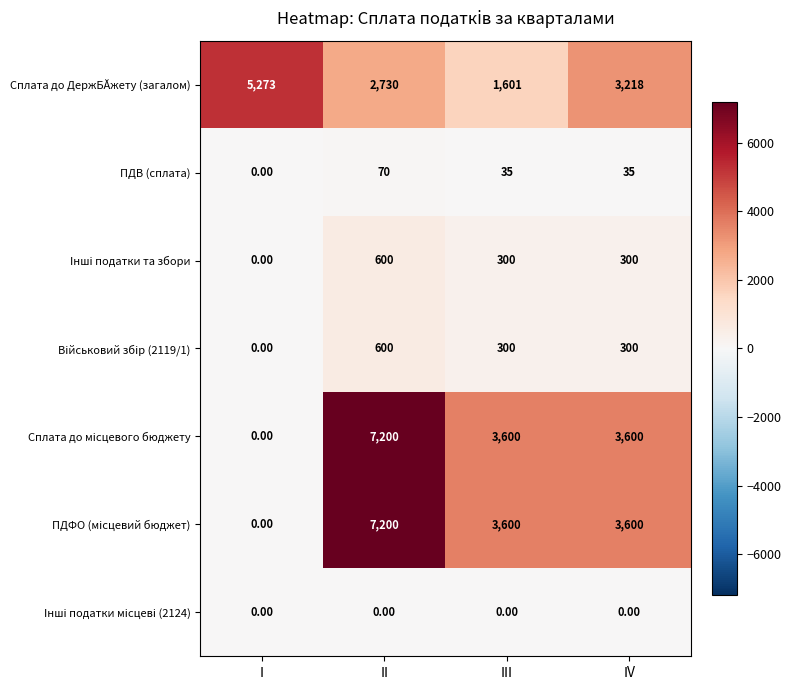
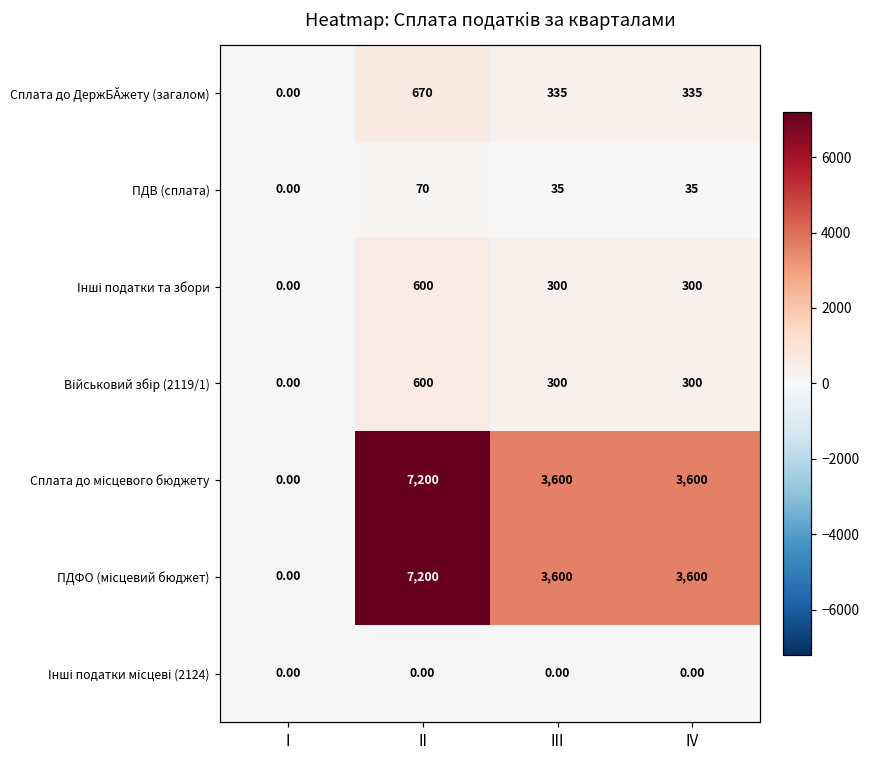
Сплата до ДержБĂжету (загалом), І: 5,273 -> 0.00
Сплата до ДержБĂжету (загалом), ІІ: 2,730 -> 670
Сплата до ДержБĂжету (загалом), ІІІ: 1,601 -> 335
Сплата до ДержБĂжету (загалом), ІV: 3,218 -> 335
